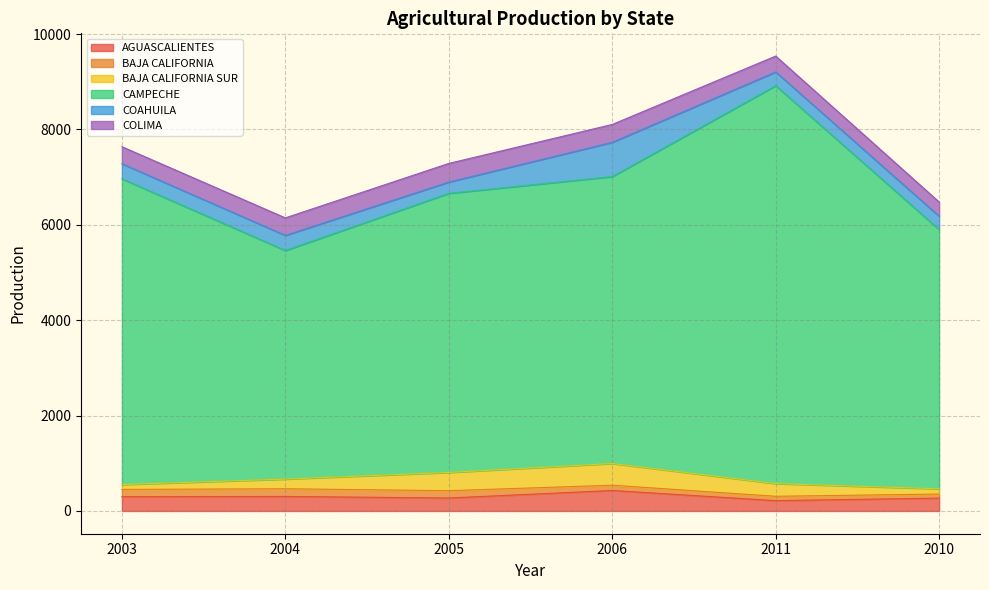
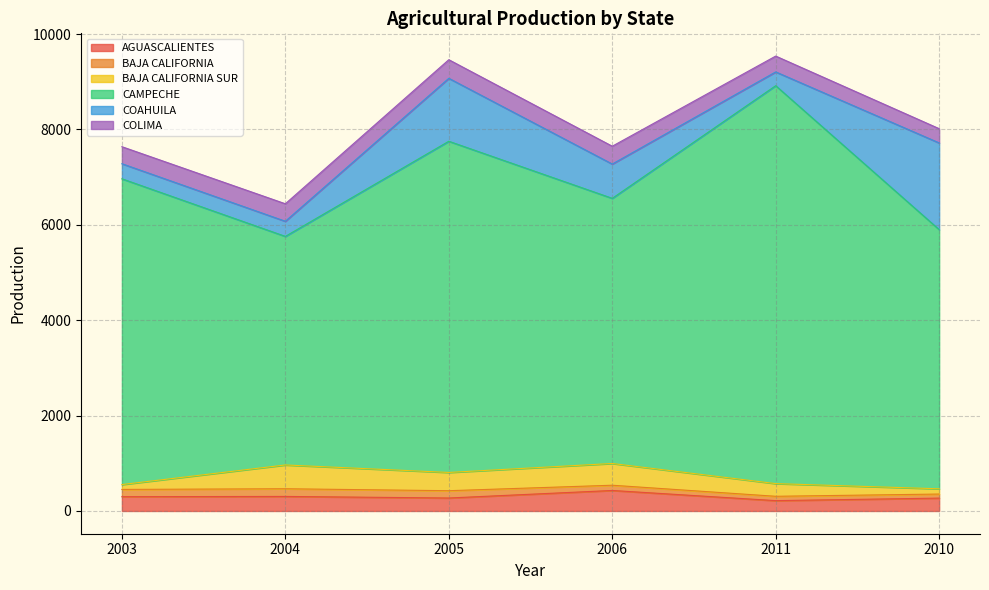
BAJA CALIFORNIA SUR, 2004: 200 -> 500
CAMPECHE, 2005: 5900 -> 6900
COAHUILA, 2005: 200 -> 1300
CAMPECHE, 2006: 6000 -> 5600
COAHUILA, 2010: 300 -> 1800
